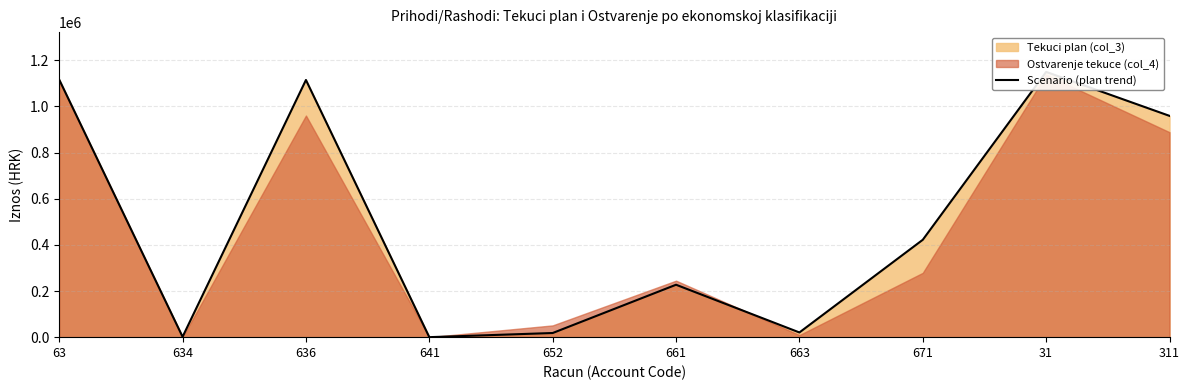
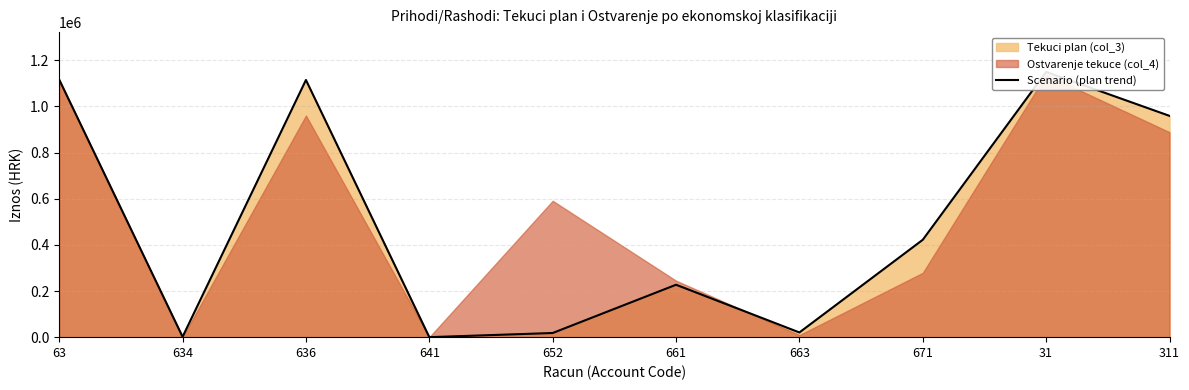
Ostvarenje tekuce (col_4), 652: 50000 -> 590000
